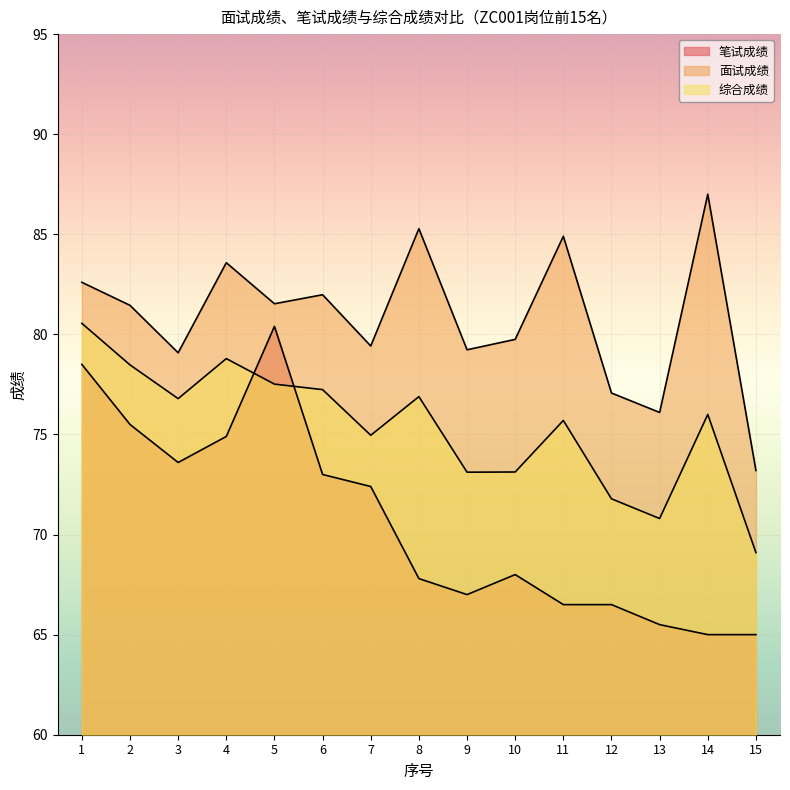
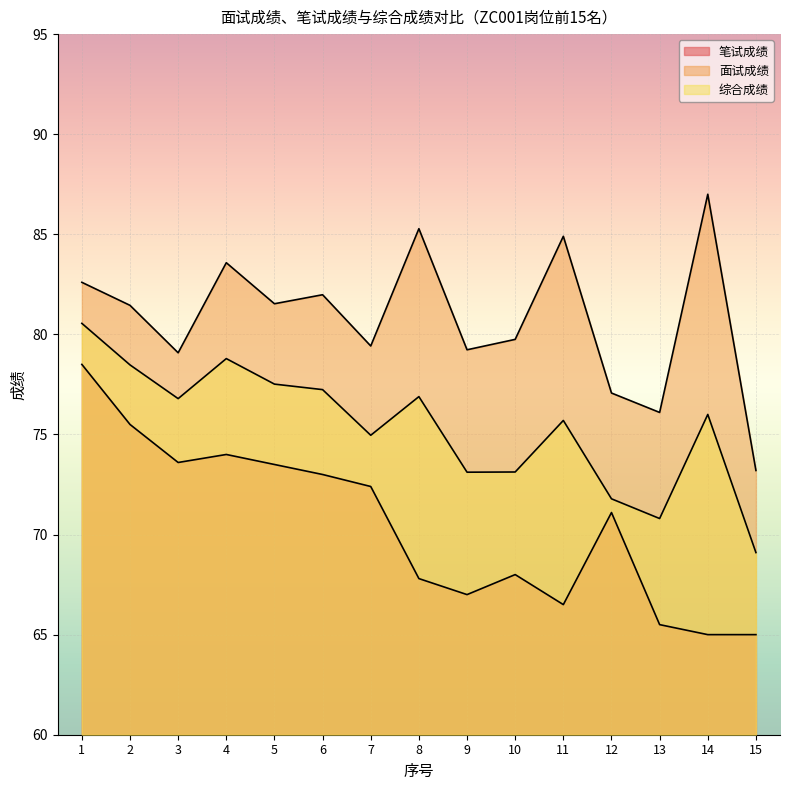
笔试成绩, 4: 74.9 -> 74.0
笔试成绩, 5: 80.4 -> 73.5
笔试成绩, 12: 66.5 -> 71.1
